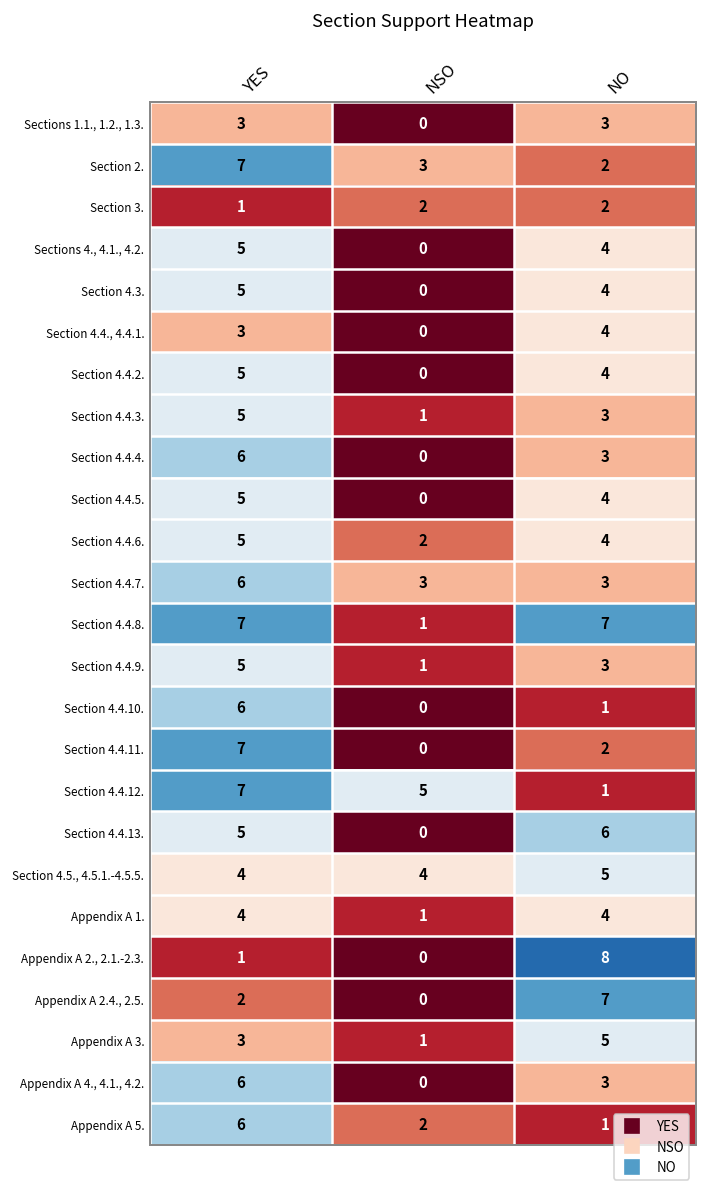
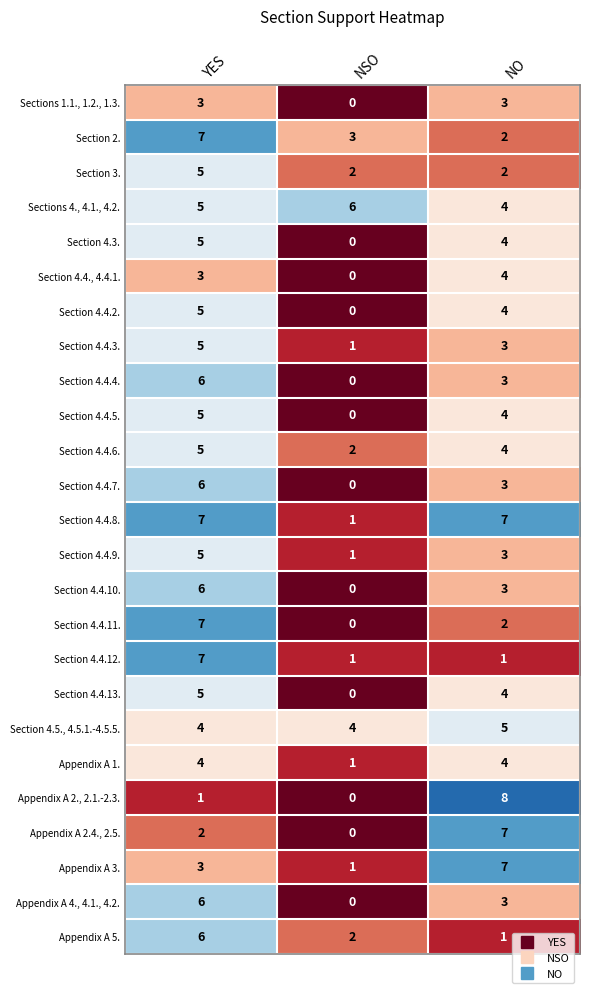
Section 3., YES: 1 -> 5
Sections 4., 4.1., 4.2., NSO: 0 -> 6
Section 4.4.7., NSO: 3 -> 0
Section 4.4.10., NO: 1 -> 3
Section 4.4.12., NSO: 5 -> 1
Section 4.4.13., NO: 6 -> 4
Appendix A 3., NO: 5 -> 7
